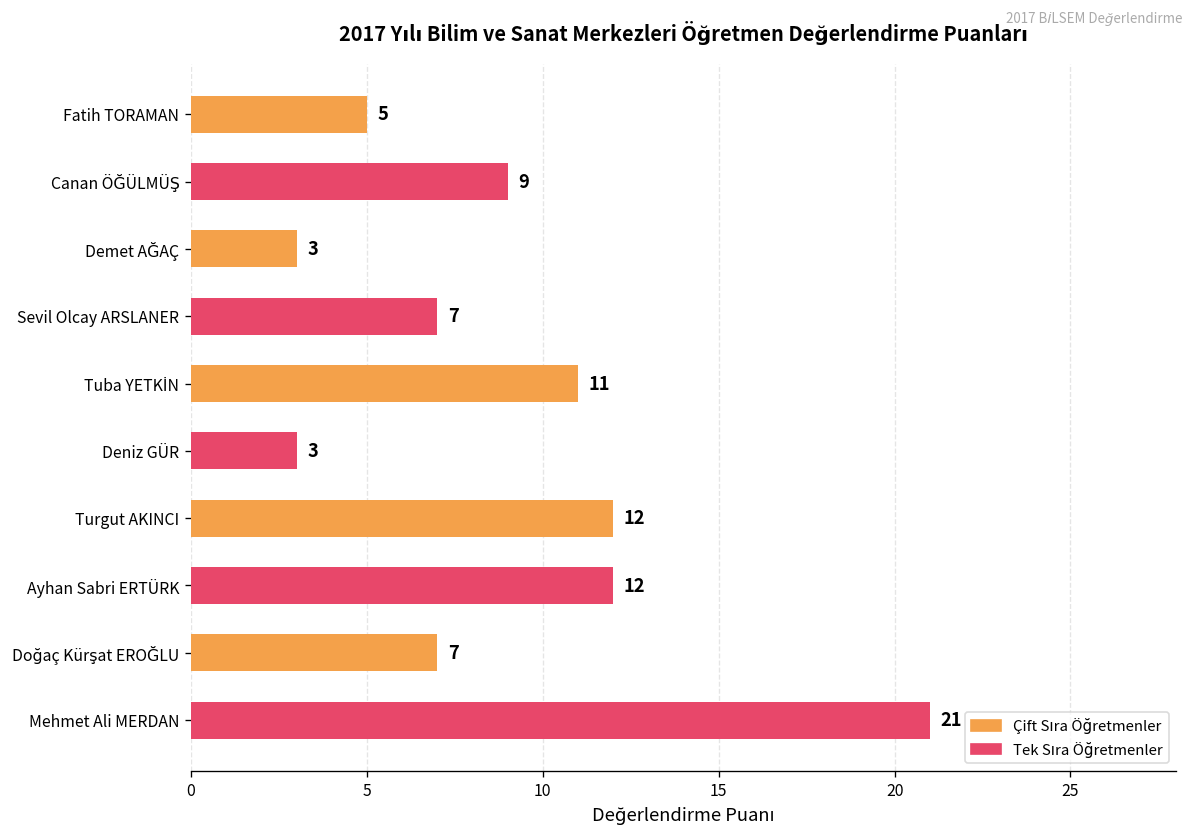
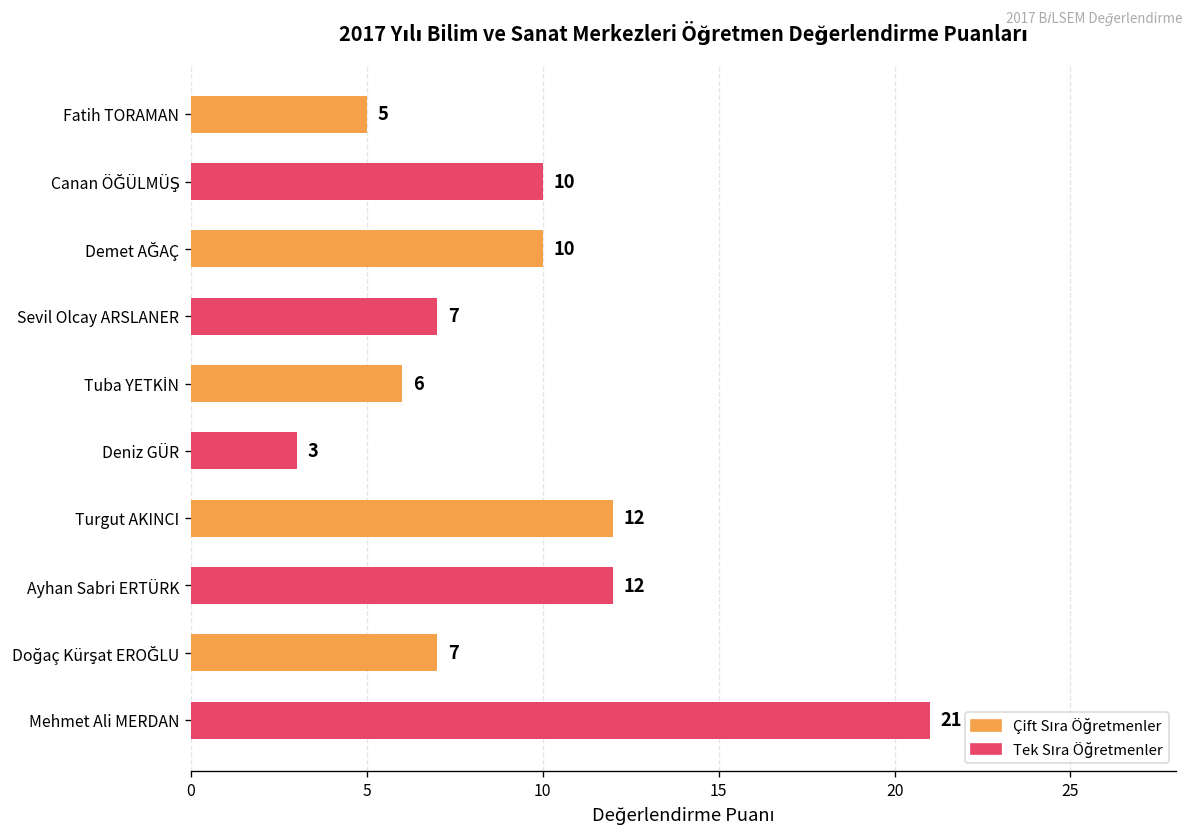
Canan ÖĞÜLMÜŞ: 9 -> 10
Demet AĞAÇ: 3 -> 10
Tuba YETKİN: 11 -> 6
